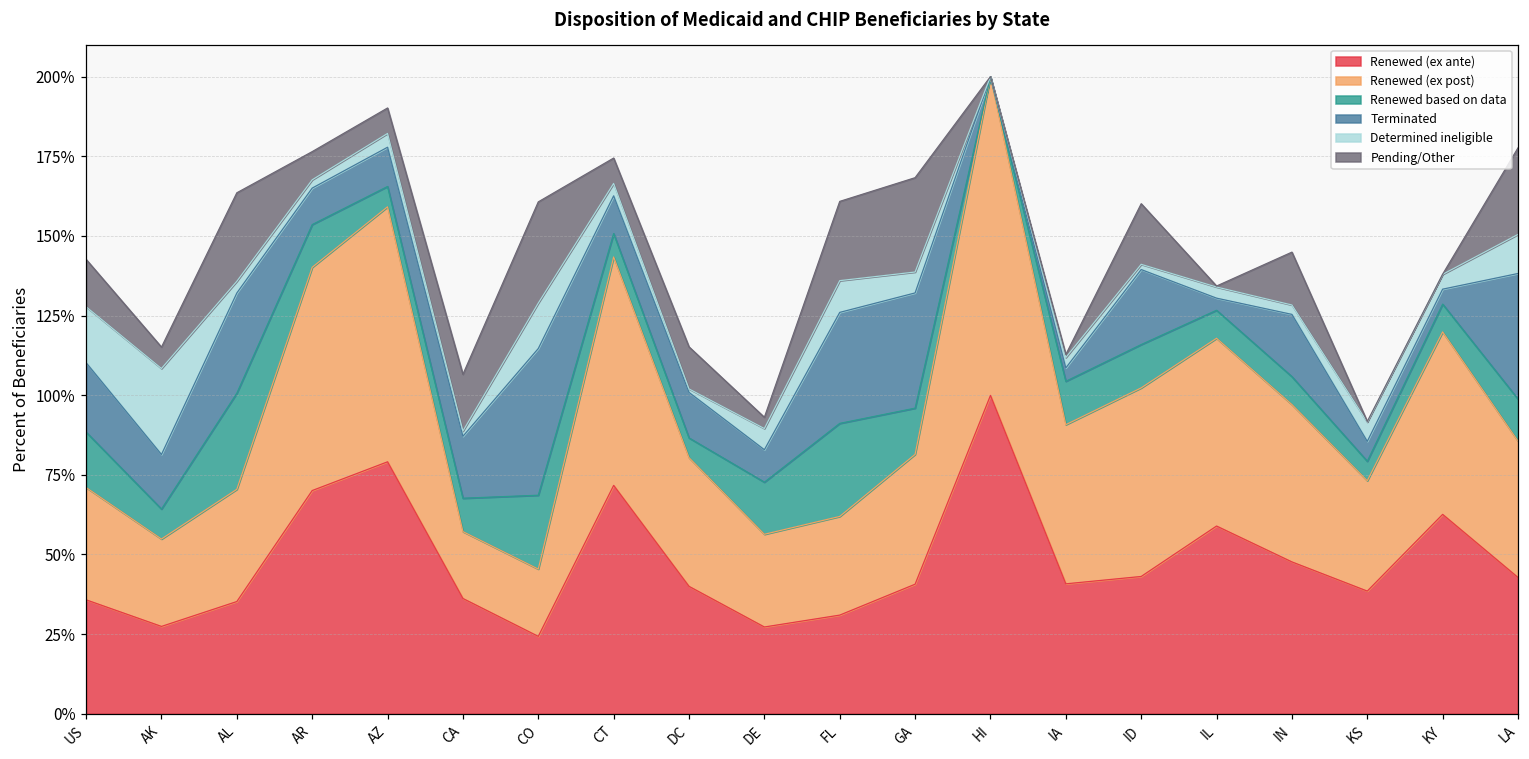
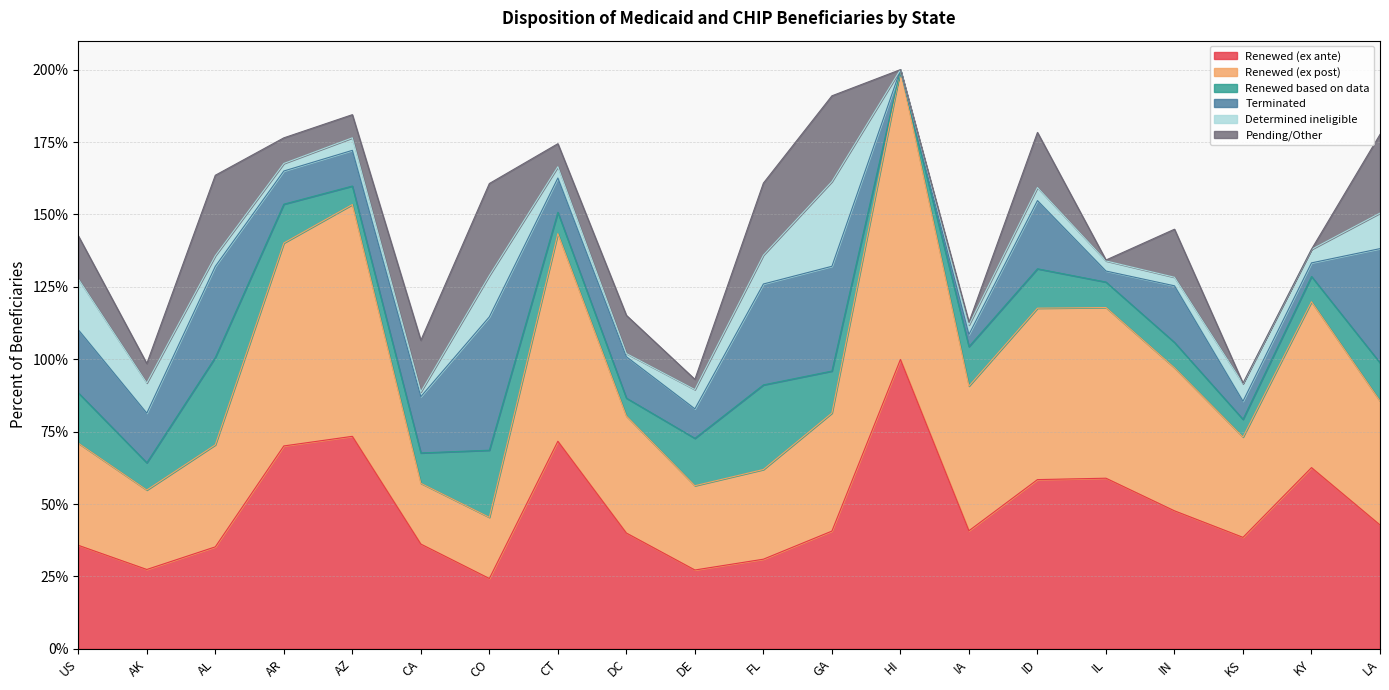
Determined ineligible, AK: 27% -> 10%
Renewed (ex ante), AZ: 79% -> 73%
Determined ineligible, GA: 7% -> 29%
Renewed (ex ante), ID: 43% -> 58%
Determined ineligible, ID: 2% -> 5%
